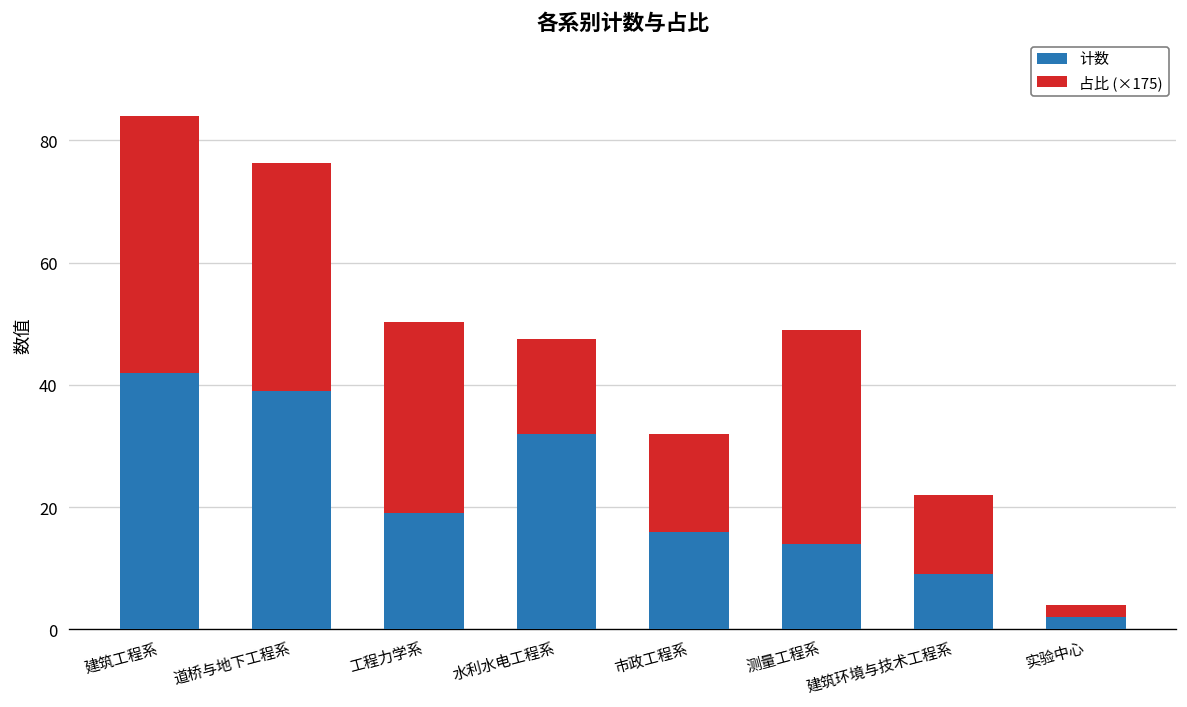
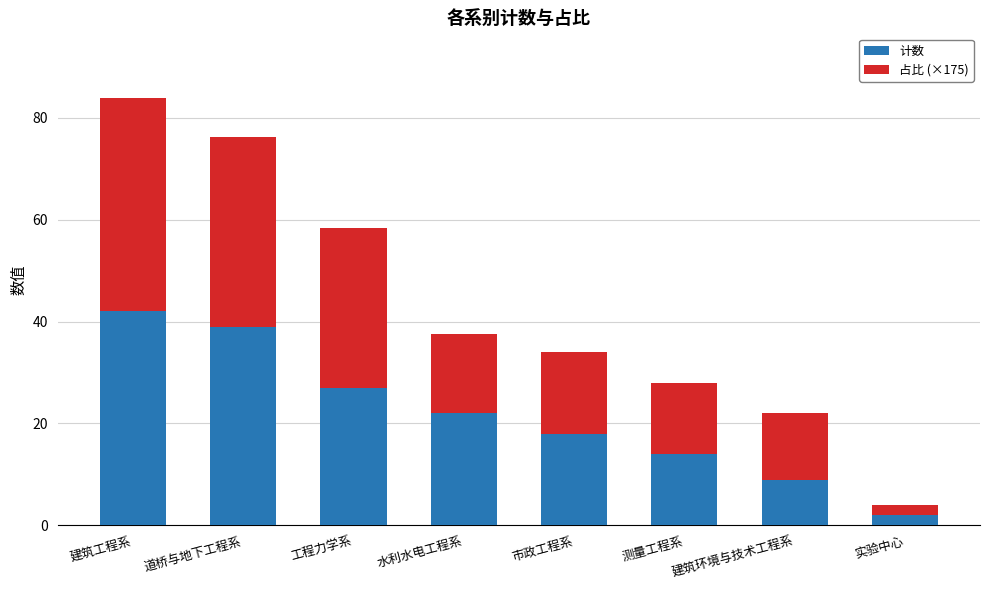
计数, 工程力学系: 19 -> 27
计数, 水利水电工程系: 32 -> 22
计数, 市政工程系: 16 -> 18
占比 (×175), 测量工程系: 35 -> 14
